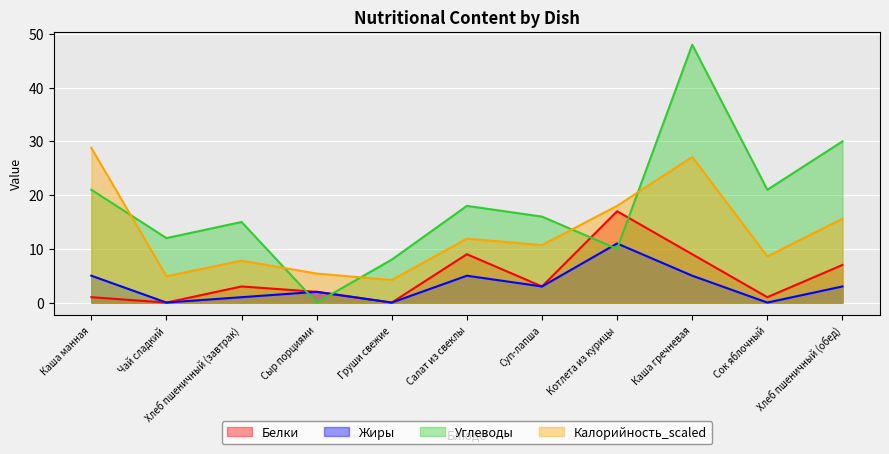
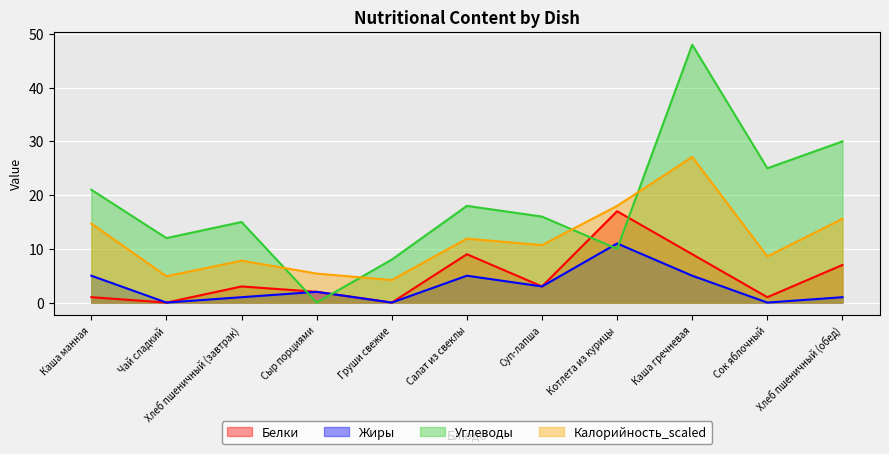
Калорийность_scaled, Каша манная: 29 -> 15
Углеводы, Сок яблочный: 21 -> 25
Жиры, Хлеб пшеничный (обед): 3 -> 1
